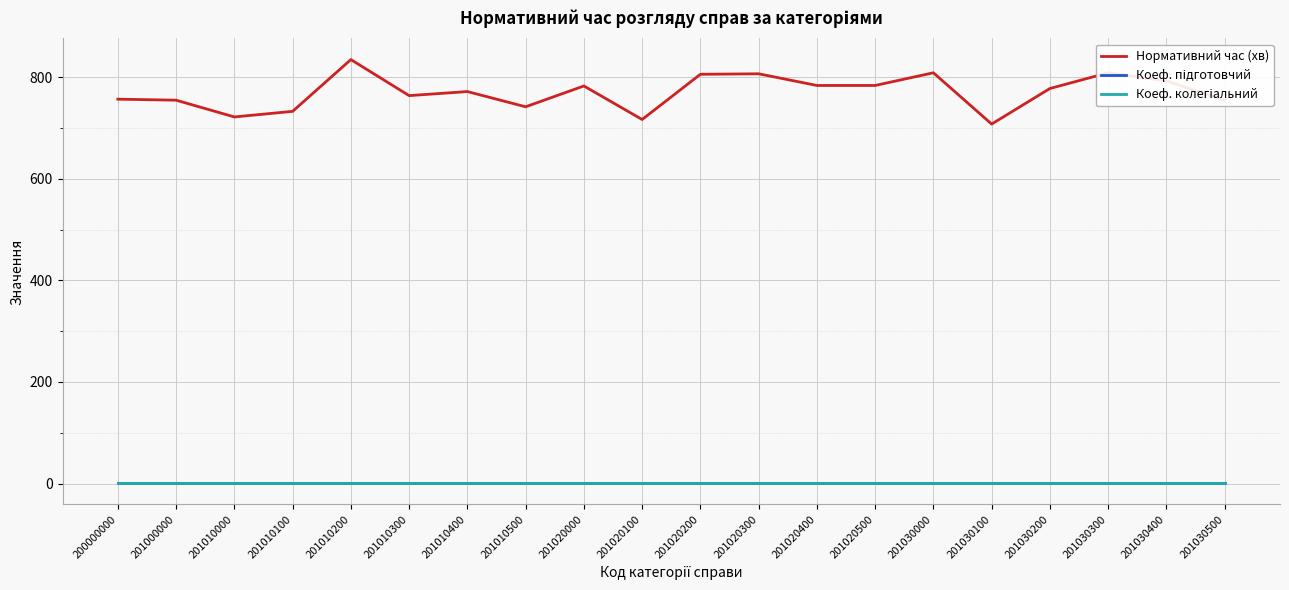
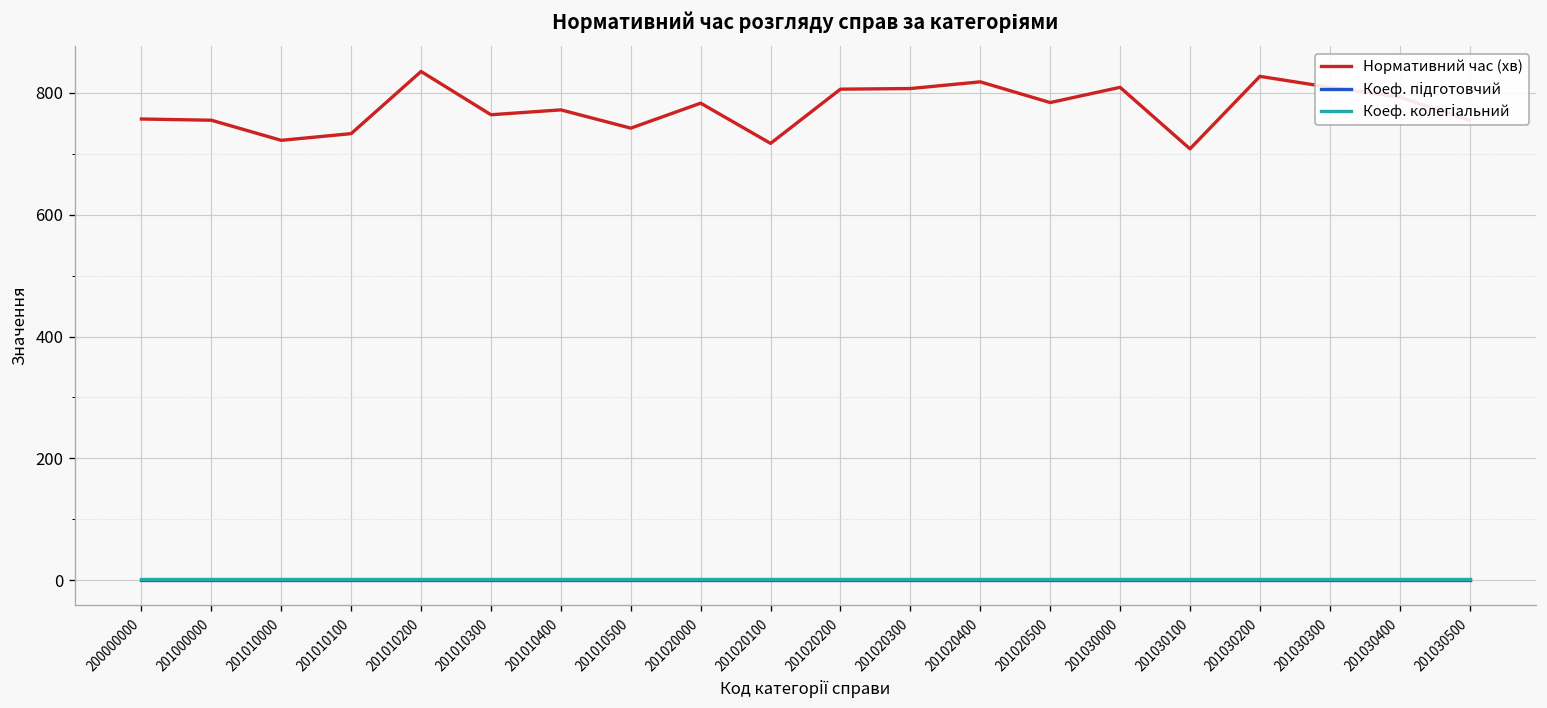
Нормативний час (хв), 201020400: 780 -> 820
Нормативний час (хв), 201030200: 780 -> 830
